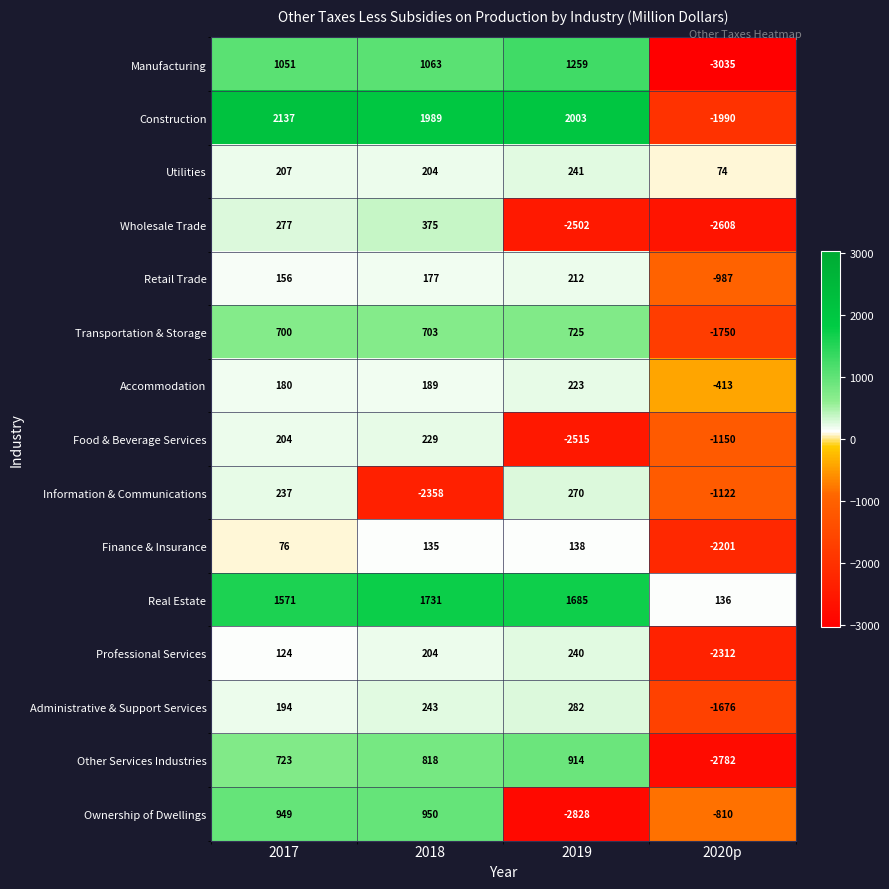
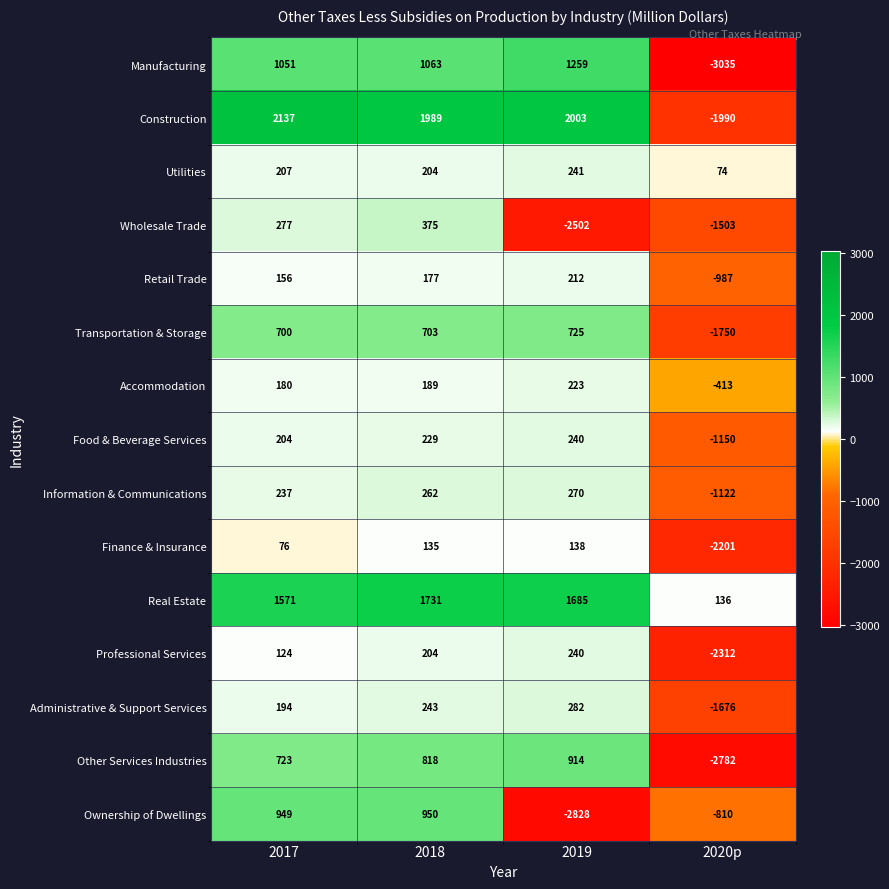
Wholesale Trade, 2020p: -2608 -> -1503
Food & Beverage Services, 2019: -2515 -> 240
Information & Communications, 2018: -2358 -> 262
